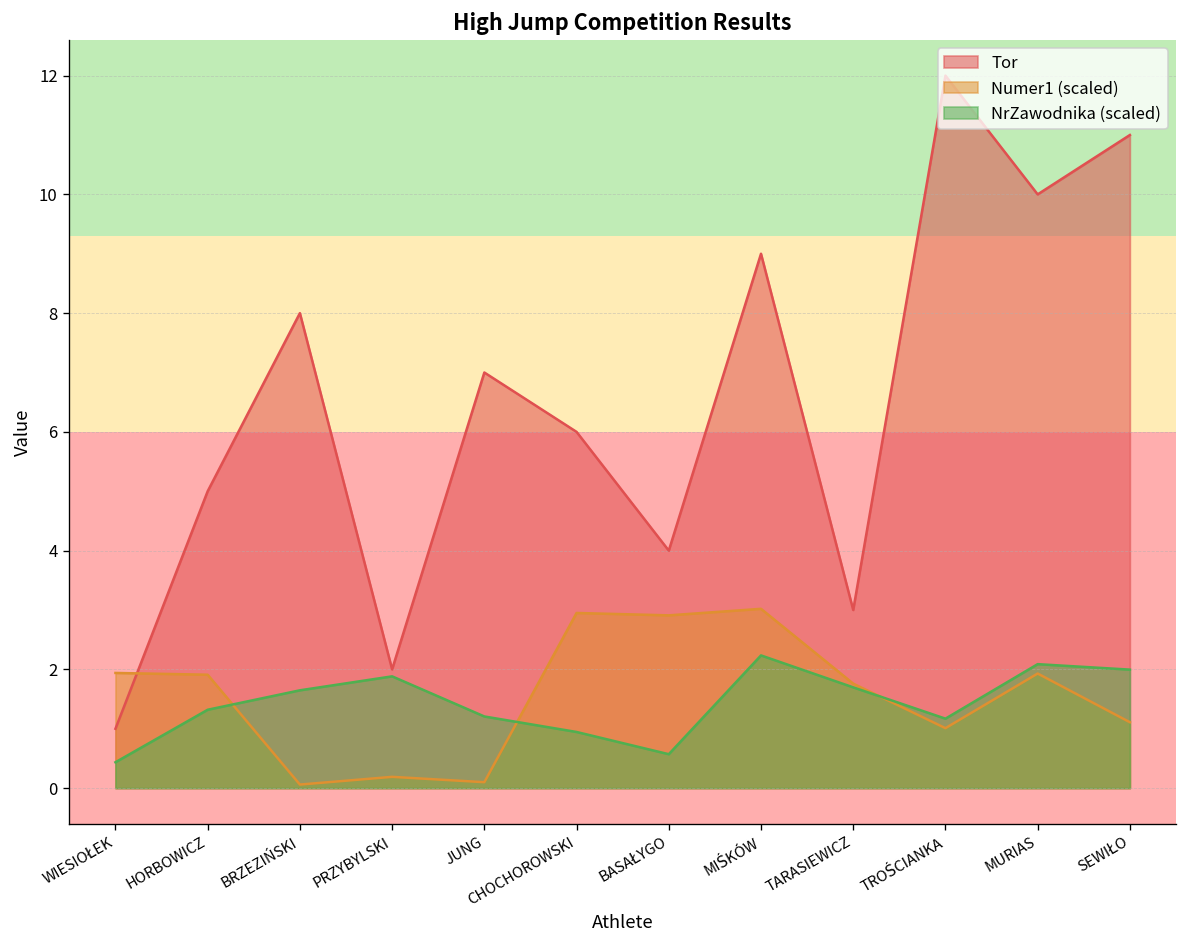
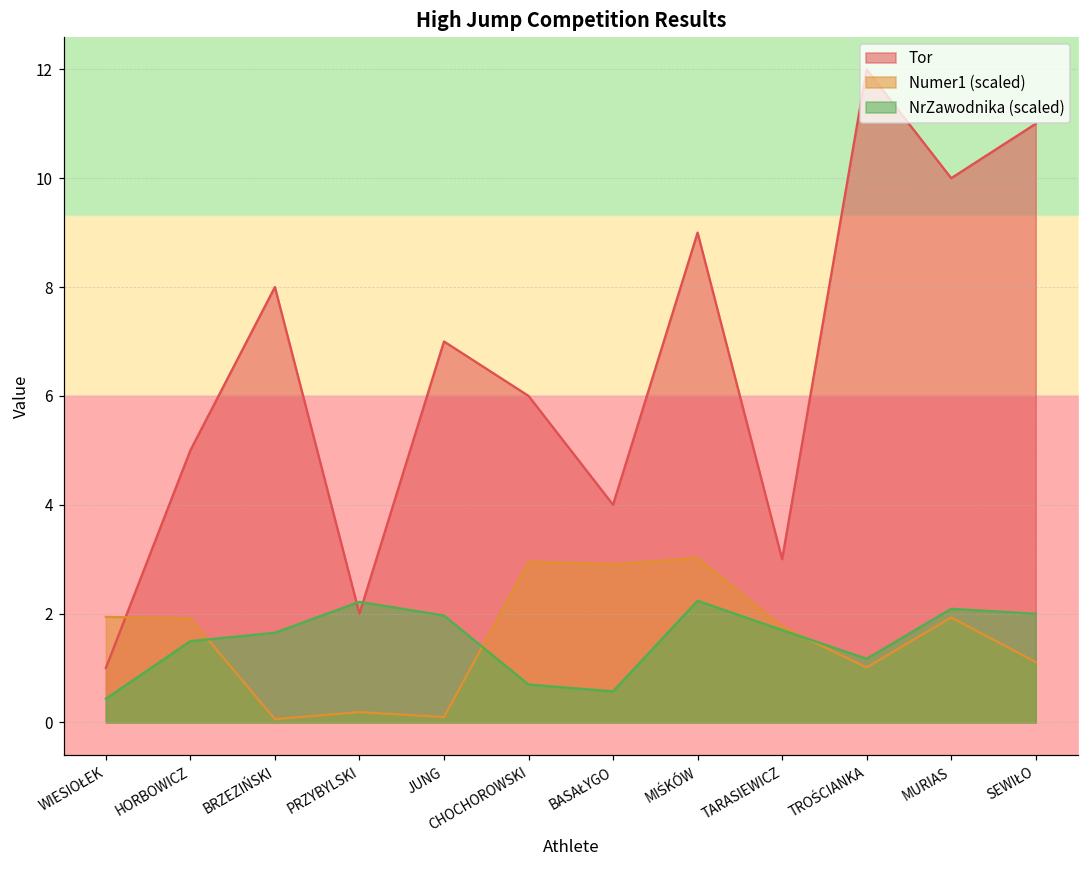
NrZawodnika (scaled), HORBOWICZ: 1.3 -> 1.5
NrZawodnika (scaled), PRZYBYLSKI: 1.9 -> 2.2
NrZawodnika (scaled), JUNG: 1.2 -> 2.0
NrZawodnika (scaled), CHOCHOROWSKI: 0.9 -> 0.7
